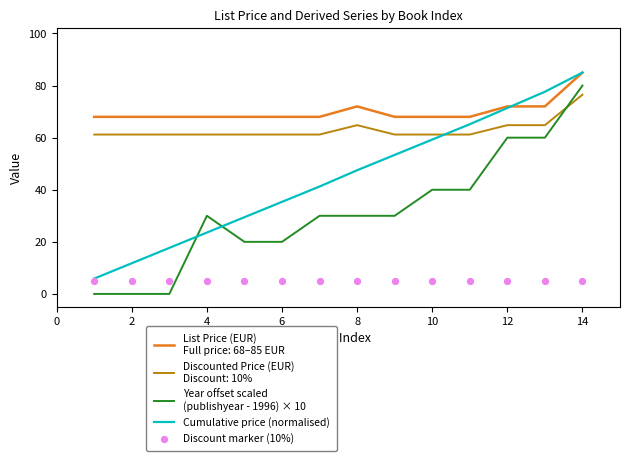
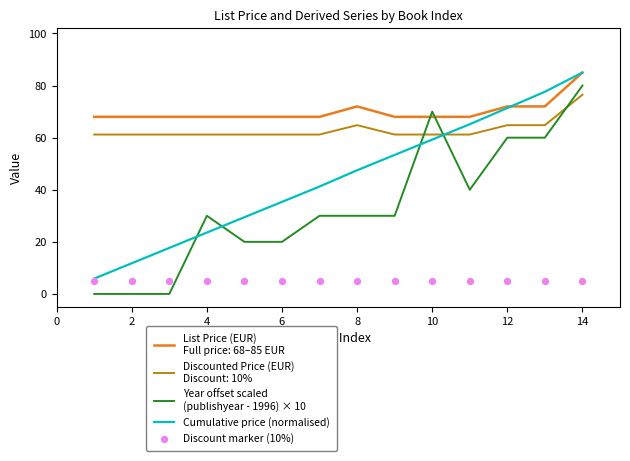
Year offset scaled (publishyear - 1996) × 10, 10: 40 -> 70
